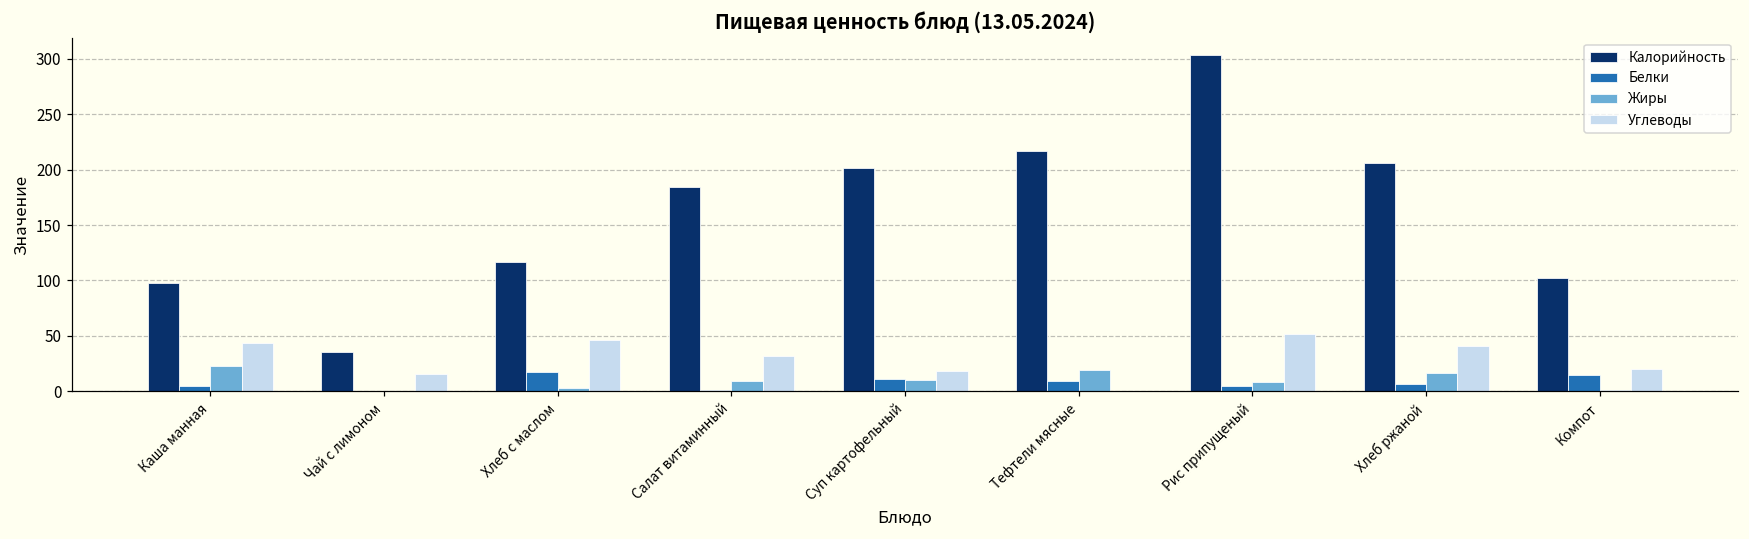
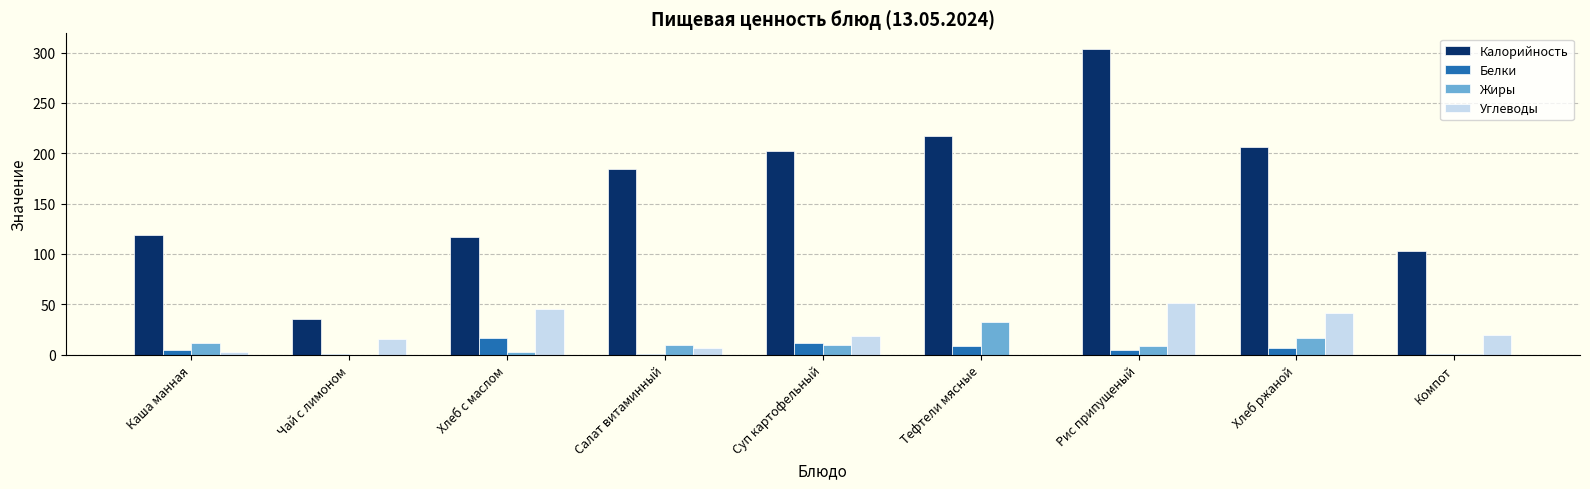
Калорийность, Каша манная: 98 -> 119
Жиры, Каша манная: 23 -> 12
Углеводы, Каша манная: 44 -> 3
Углеводы, Салат витаминный: 32 -> 7
Жиры, Тефтели мясные: 20 -> 32
Белки, Компот: 15 -> 1
